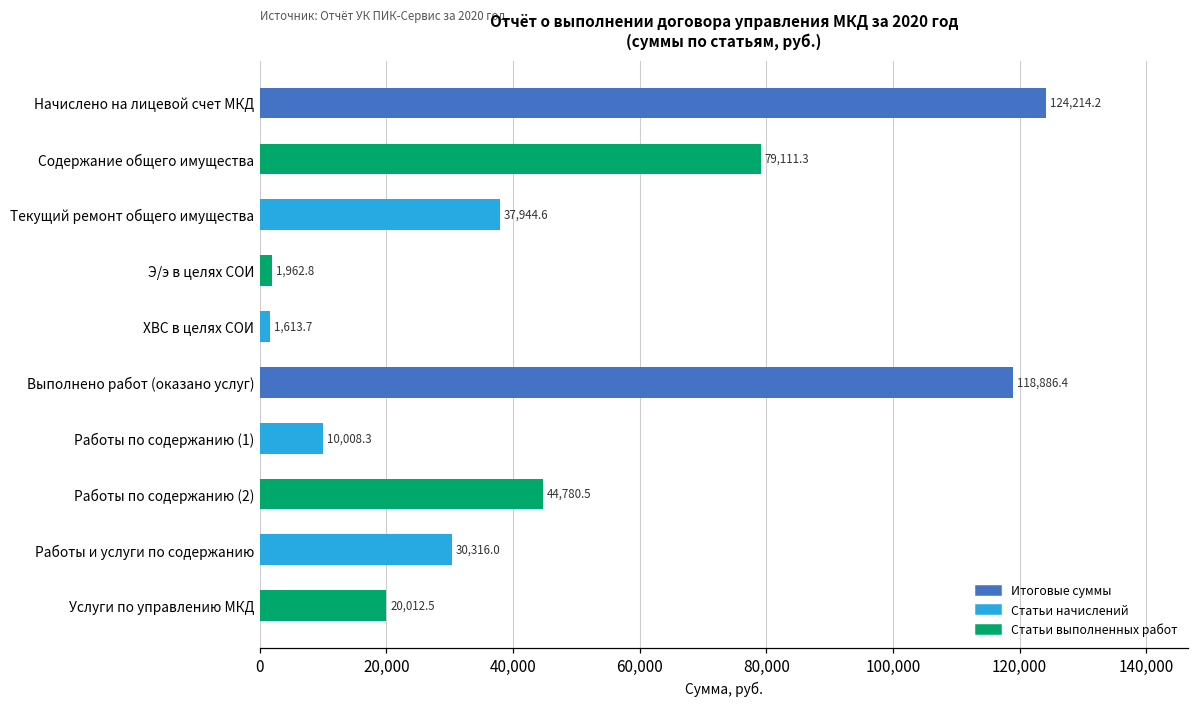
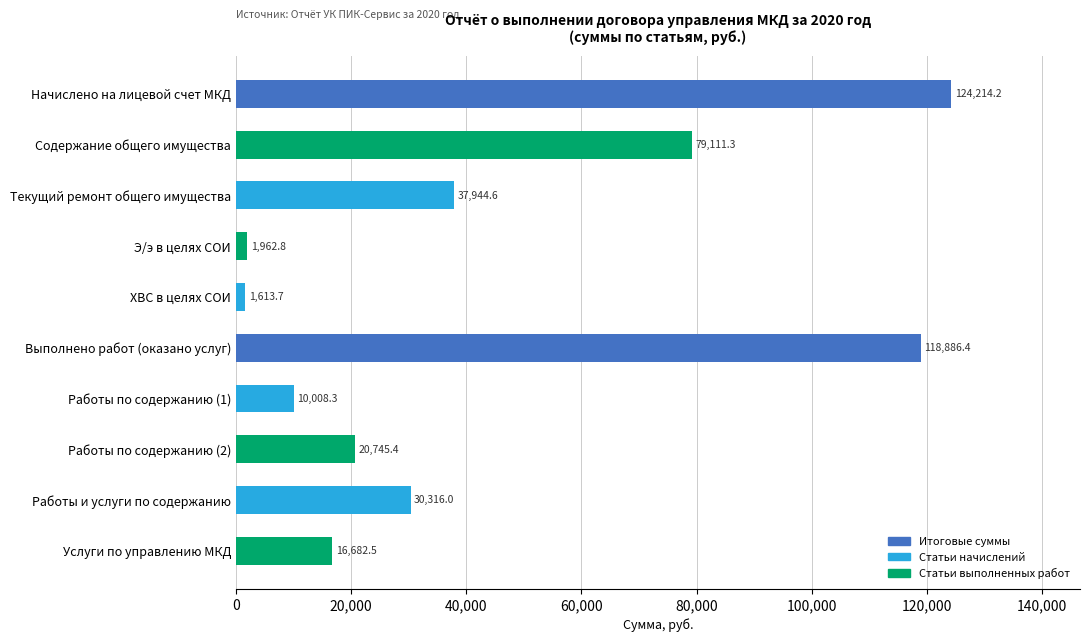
Работы по содержанию (2): 44,780.5 -> 20,745.4
Услуги по управлению МКД: 20,012.5 -> 16,682.5
